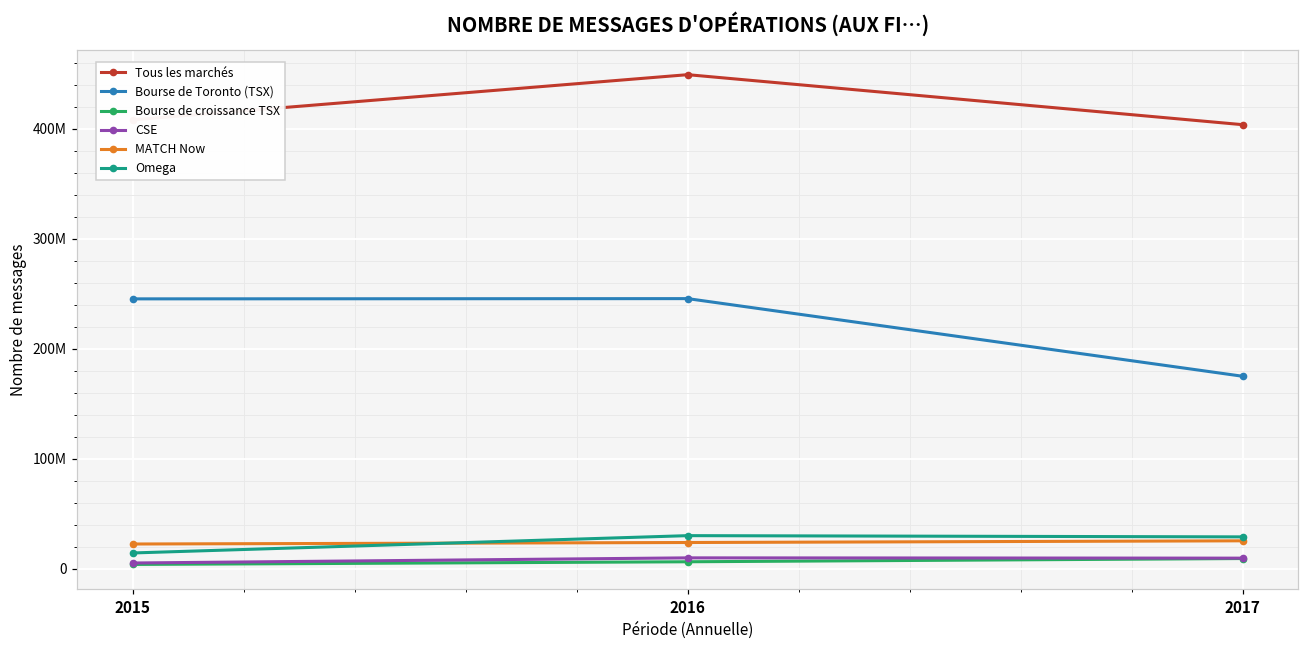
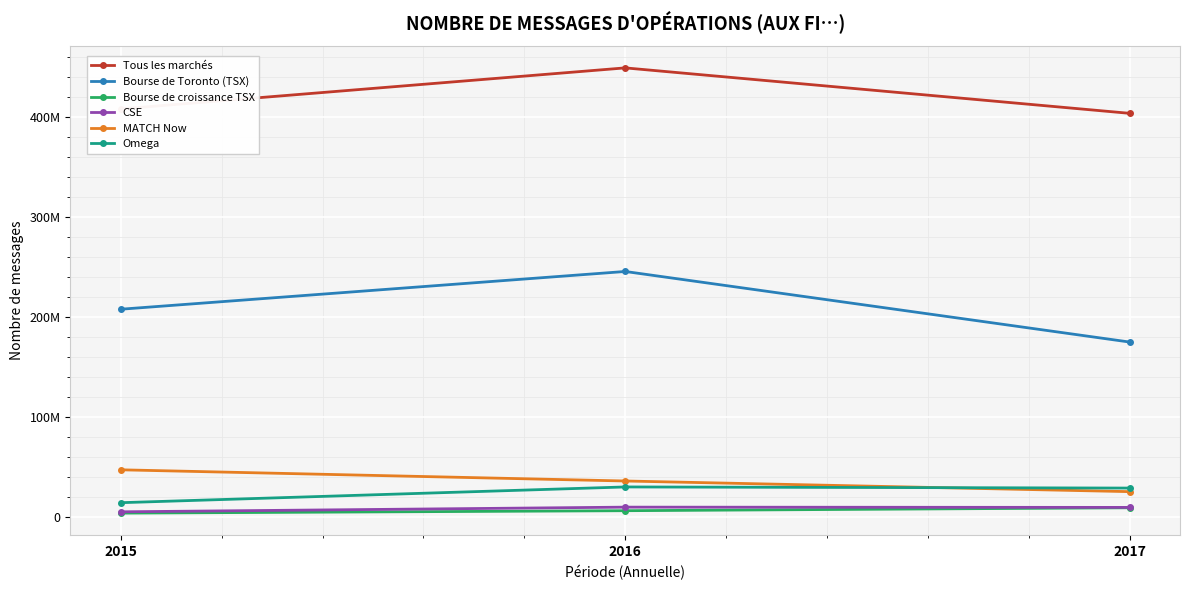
Bourse de Toronto (TSX), 2015: 246000000 -> 208000000
MATCH Now, 2015: 23000000 -> 47000000
MATCH Now, 2016: 24000000 -> 36000000
